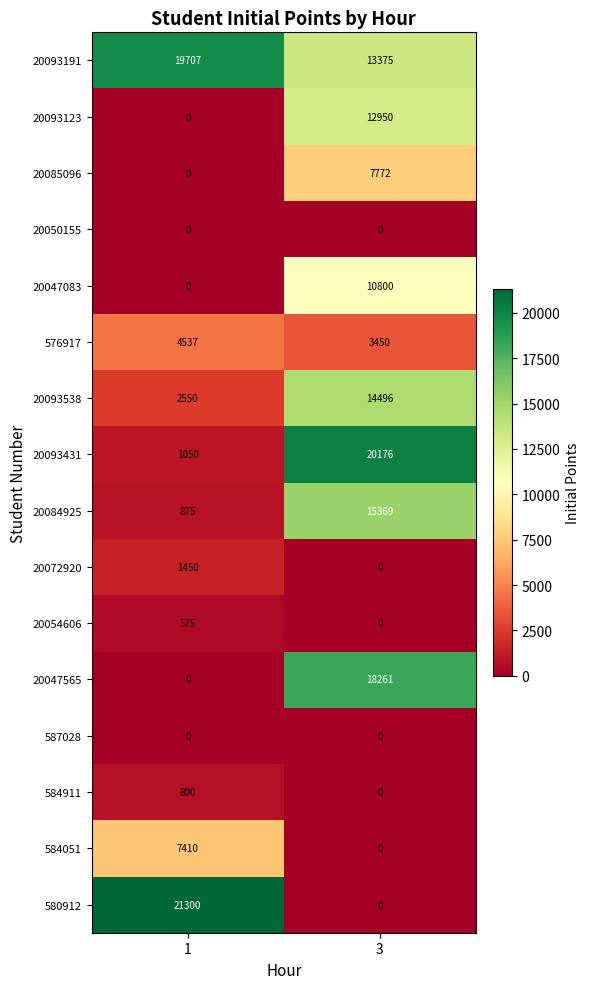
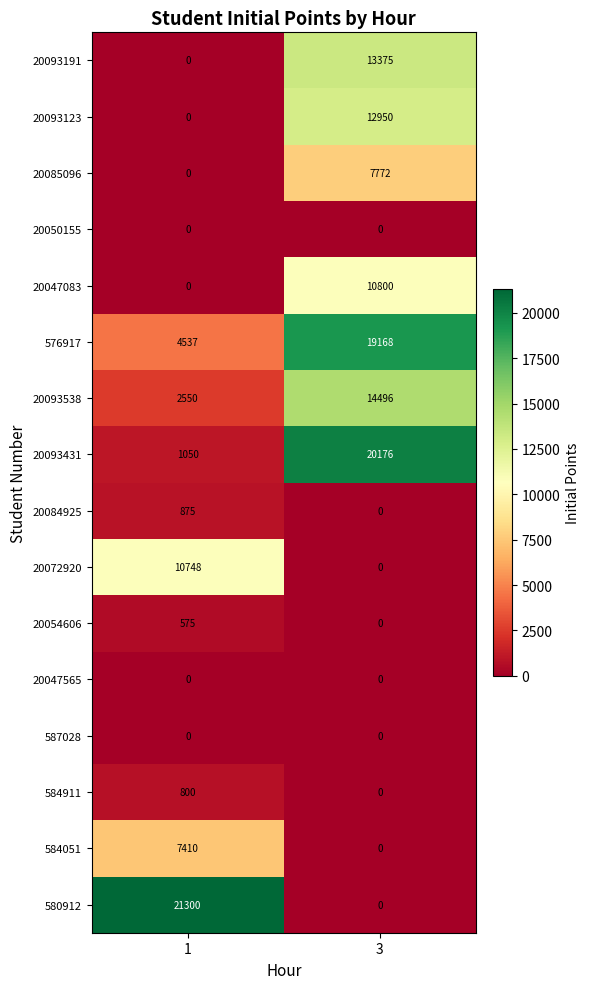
20093191, 1: 19707 -> 0
576917, 3: 3450 -> 19168
20084925, 3: 15369 -> 0
20072920, 1: 1450 -> 10748
20047565, 3: 18261 -> 0
